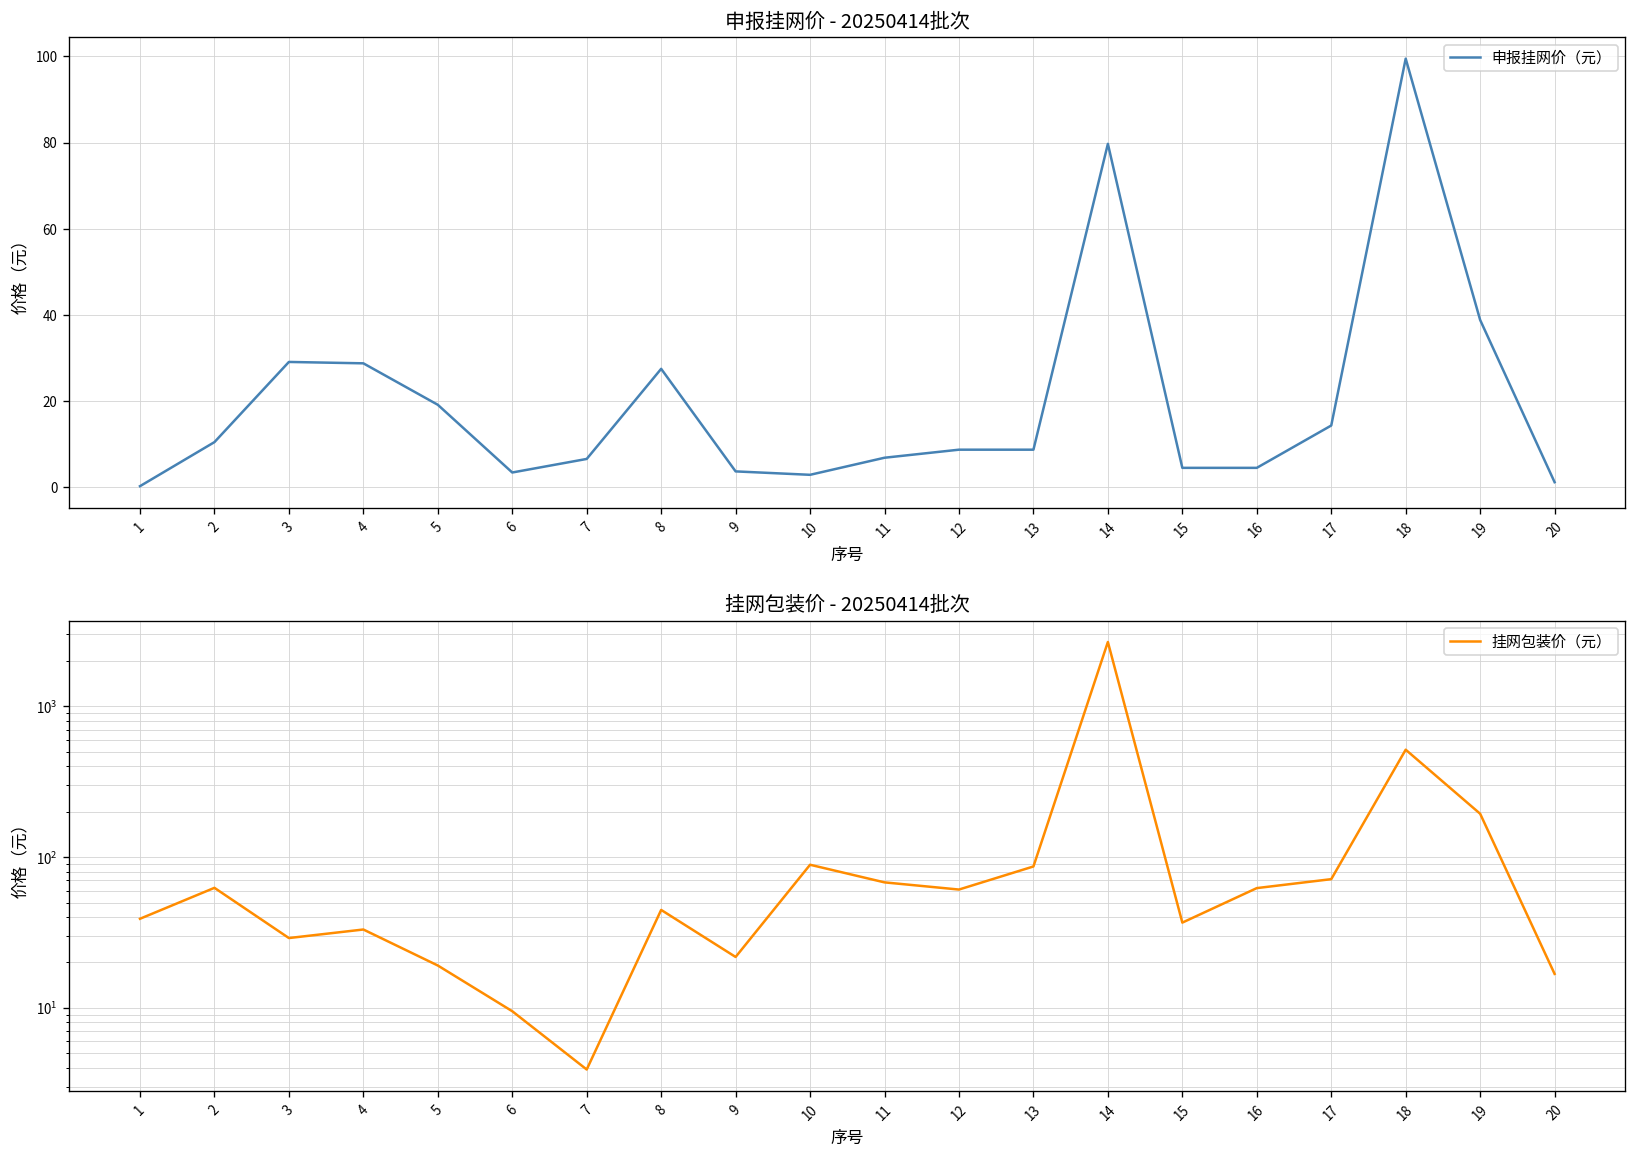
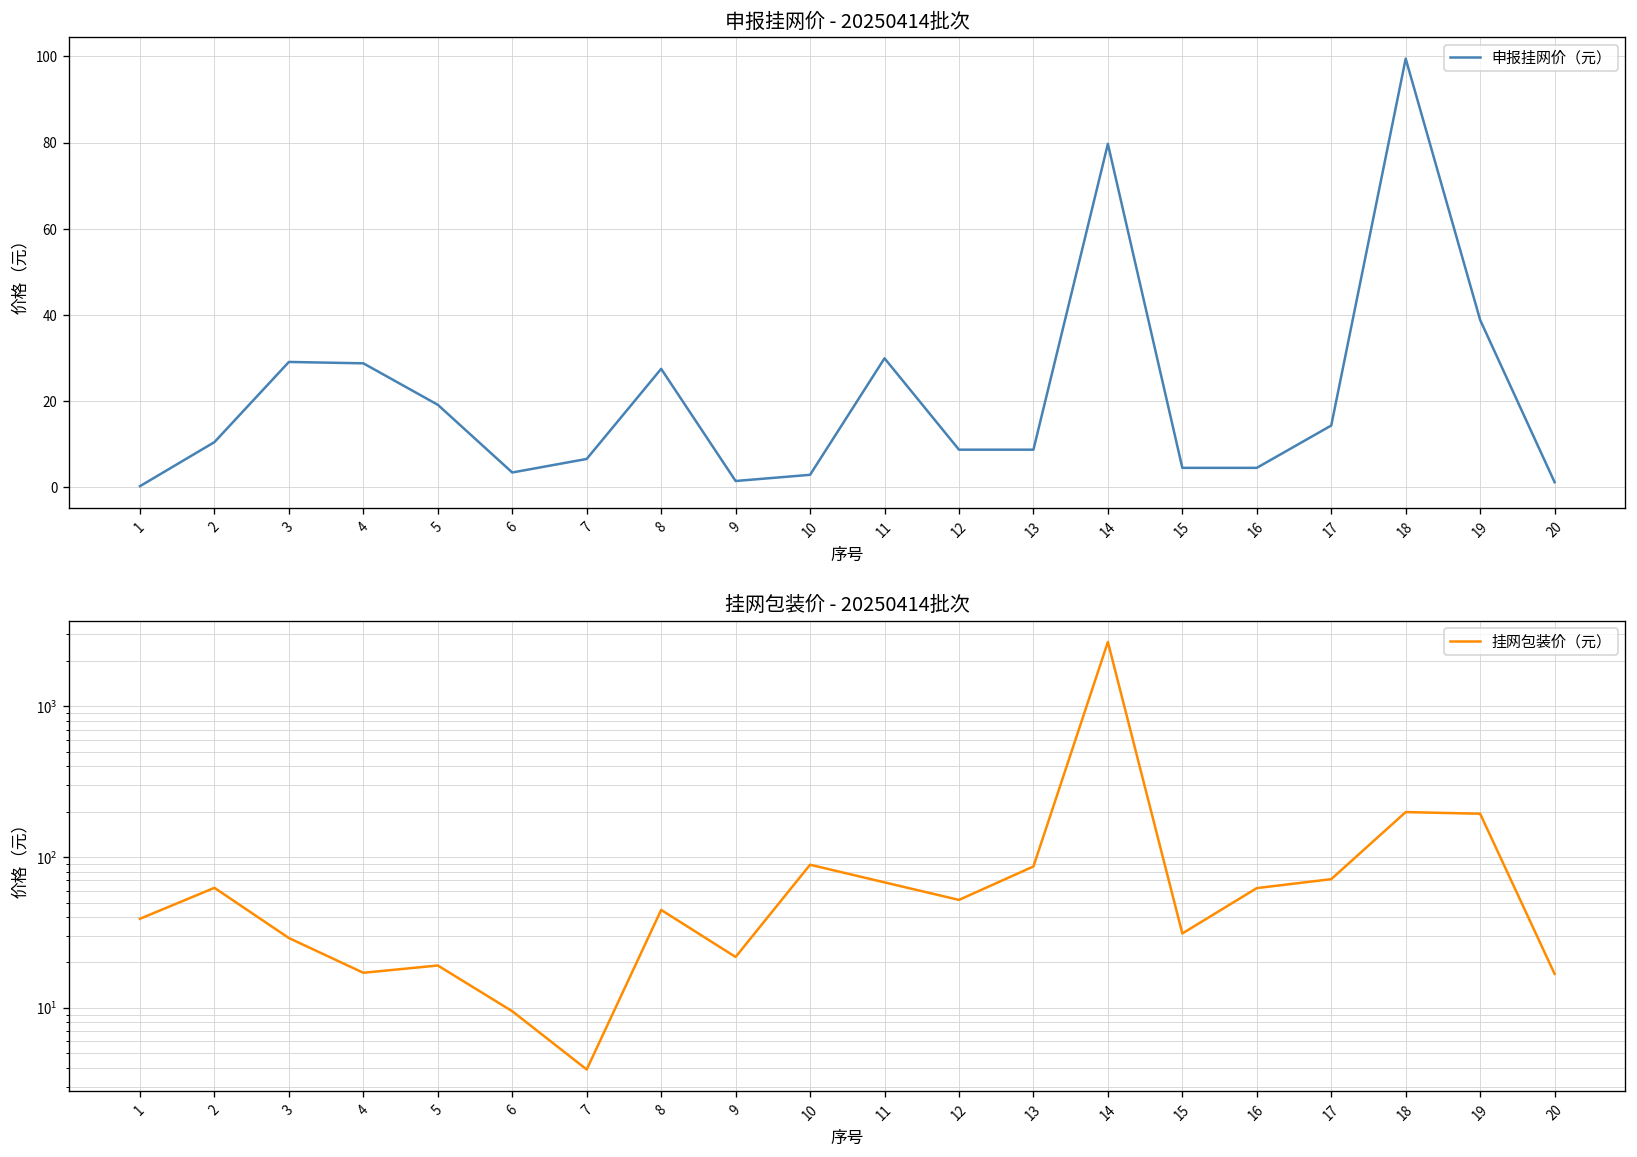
申报挂网价 - 20250414批次, 9: 4 -> 1
申报挂网价 - 20250414批次, 11: 7 -> 30
挂网包装价 - 20250414批次, 4: 33 -> 17
挂网包装价 - 20250414批次, 12: 60 -> 52
挂网包装价 - 20250414批次, 15: 37 -> 31
挂网包装价 - 20250414批次, 18: 520 -> 200
